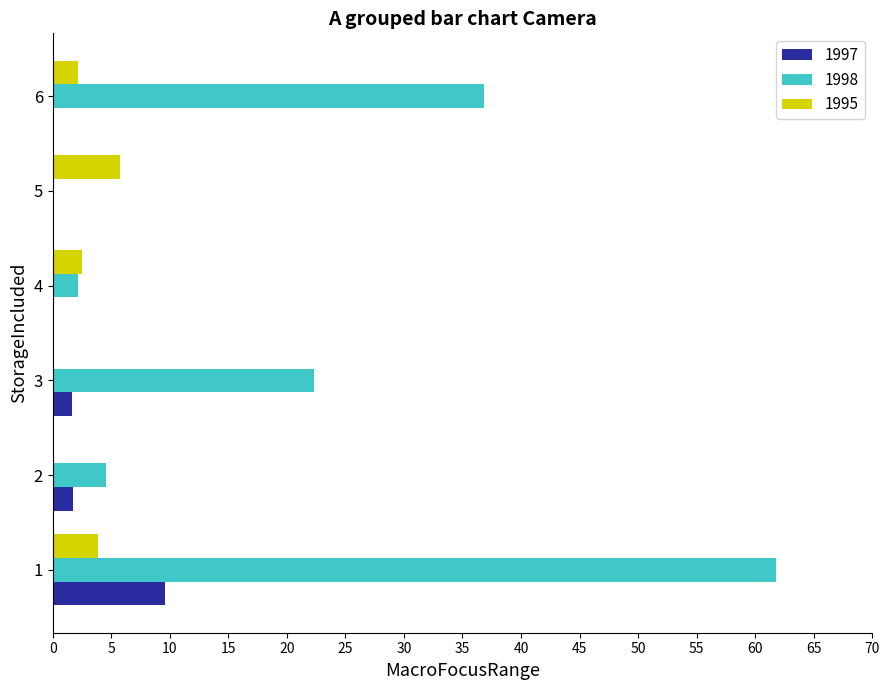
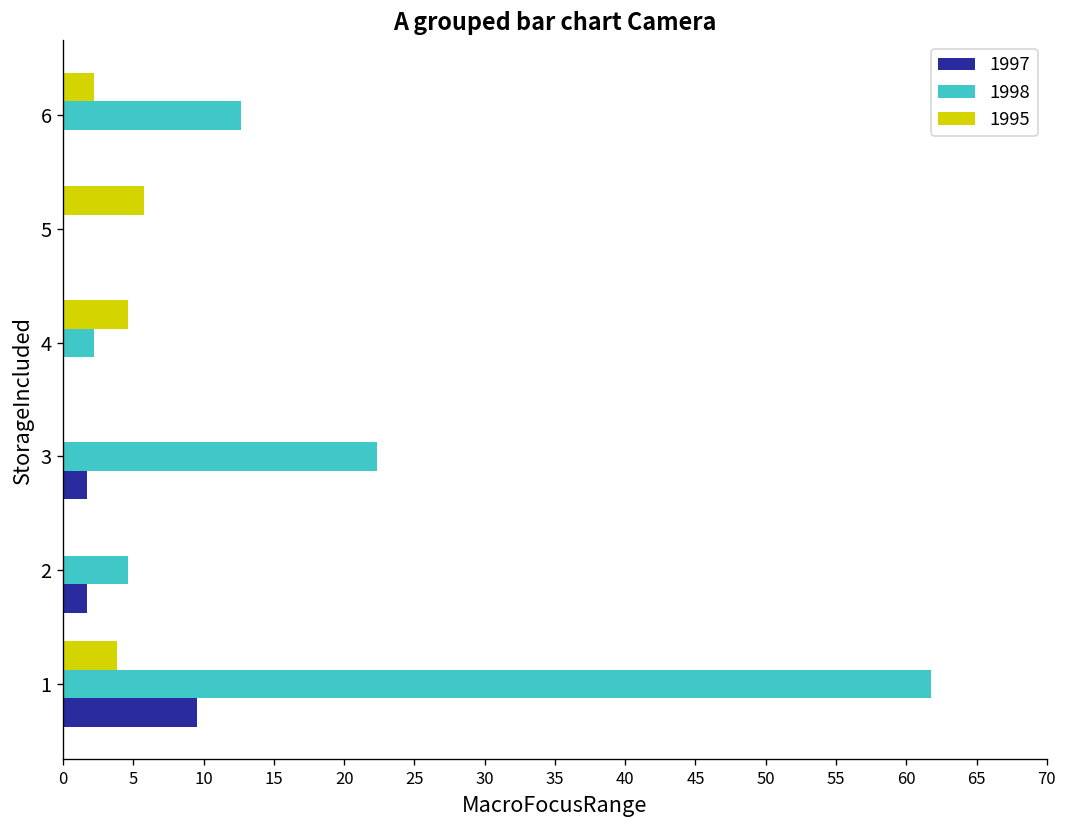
1998, 6: 36.9 -> 12.7
1995, 4: 2.5 -> 4.6
